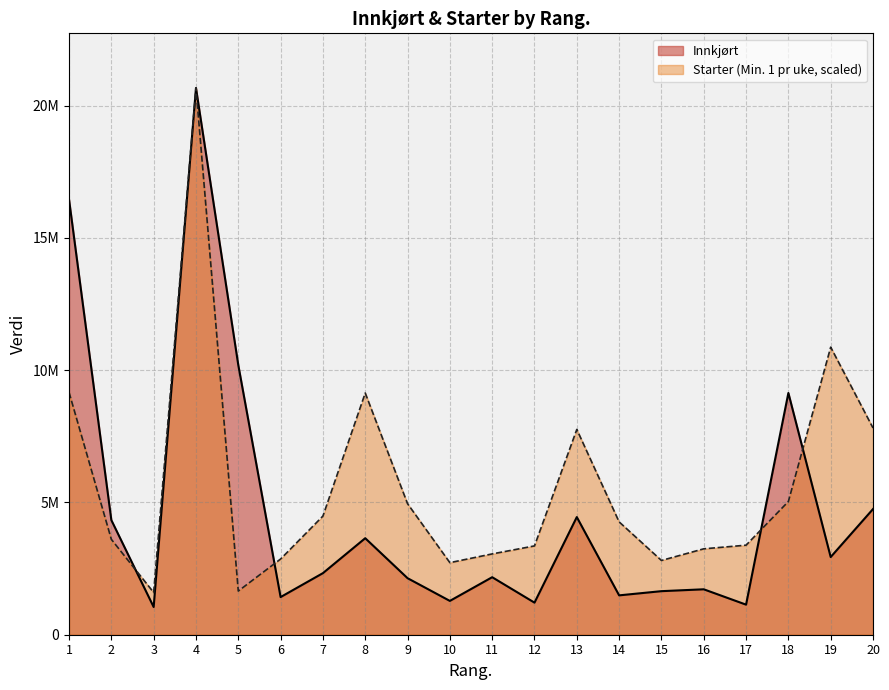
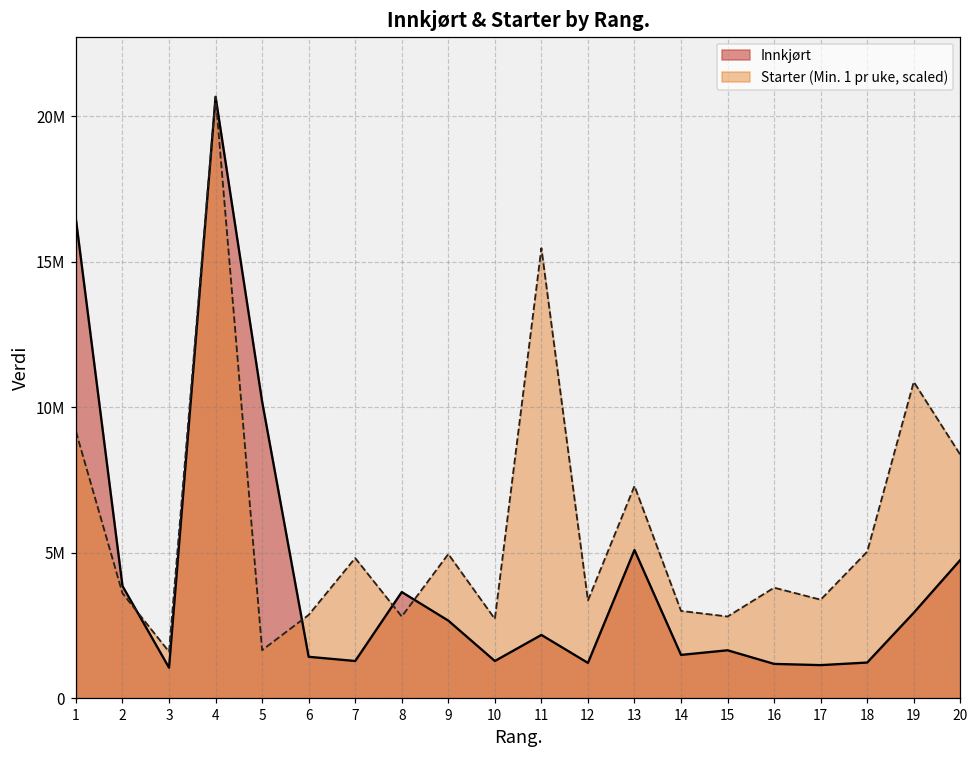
Innkjørt, 2: 4300000 -> 3900000
Innkjørt, 7: 2300000 -> 1300000
Starter (Min. 1 pr uke, scaled), 7: 4500000 -> 4800000
Starter (Min. 1 pr uke, scaled), 8: 9100000 -> 2800000
Innkjørt, 9: 2100000 -> 2700000
Starter (Min. 1 pr uke, scaled), 11: 3100000 -> 15500000
Innkjørt, 13: 4400000 -> 5100000
Starter (Min. 1 pr uke, scaled), 13: 7800000 -> 7300000
Starter (Min. 1 pr uke, scaled), 14: 4300000 -> 3000000
Innkjørt, 16: 1700000 -> 1200000
Starter (Min. 1 pr uke, scaled), 16: 3200000 -> 3800000
Innkjørt, 18: 9100000 -> 1200000
Starter (Min. 1 pr uke, scaled), 20: 7800000 -> 8400000
